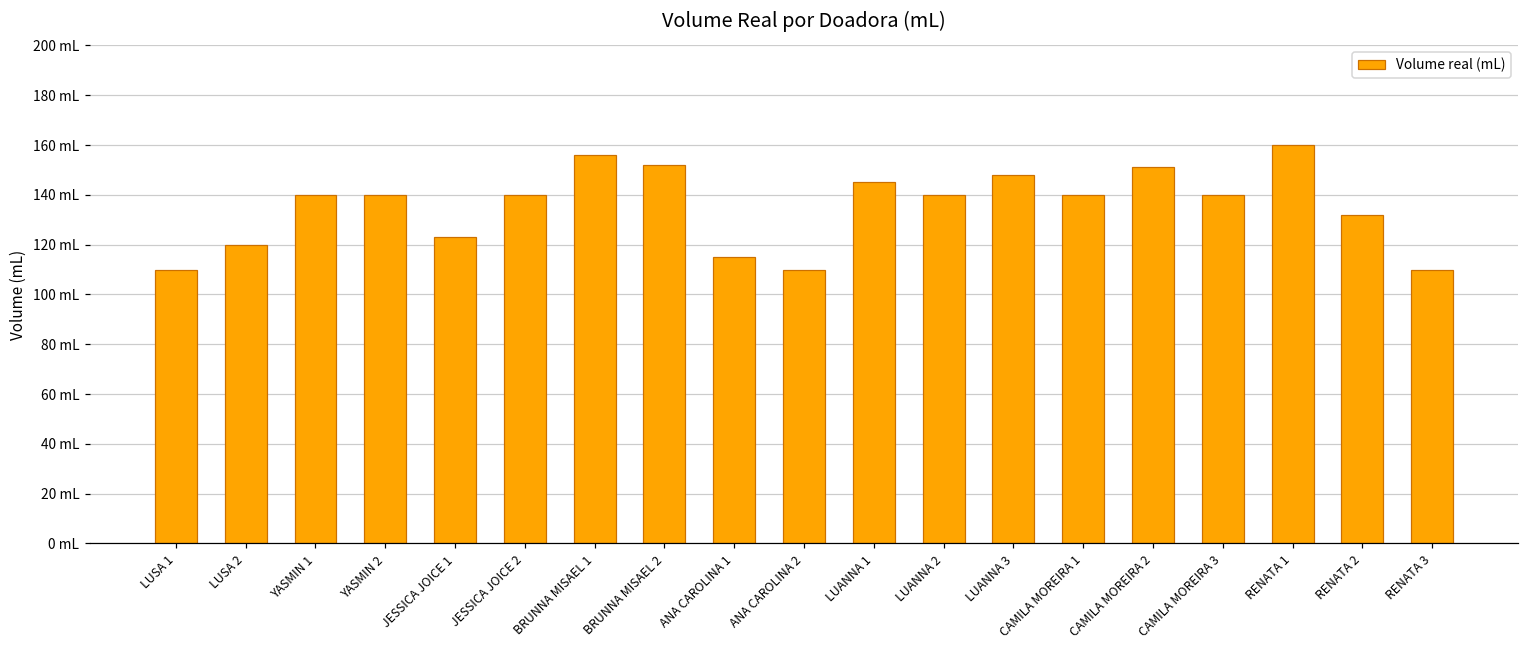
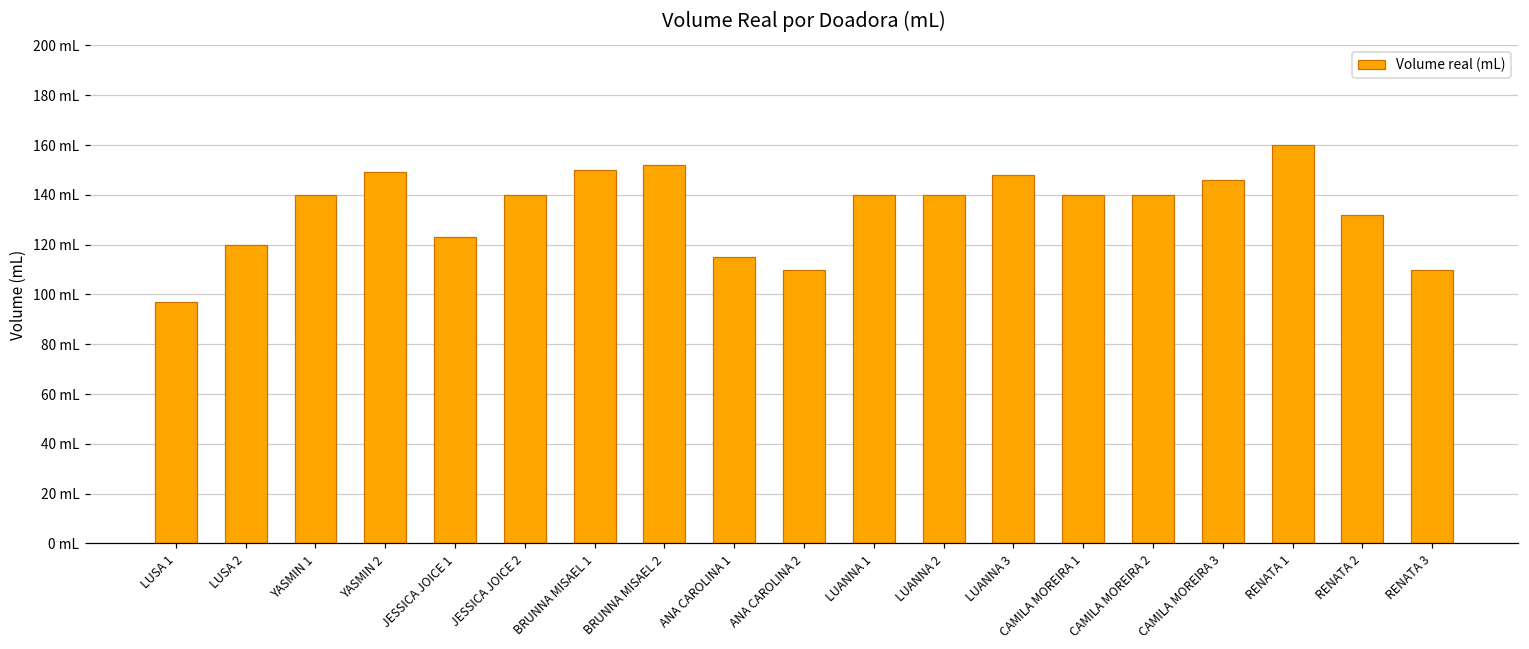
LUSA 1: 110 mL -> 97 mL
YASMIN 2: 140 mL -> 149 mL
BRUNNA MISAEL 1: 156 mL -> 150 mL
LUANNA 1: 145 mL -> 140 mL
CAMILA MOREIRA 2: 151 mL -> 140 mL
CAMILA MOREIRA 3: 140 mL -> 146 mL
